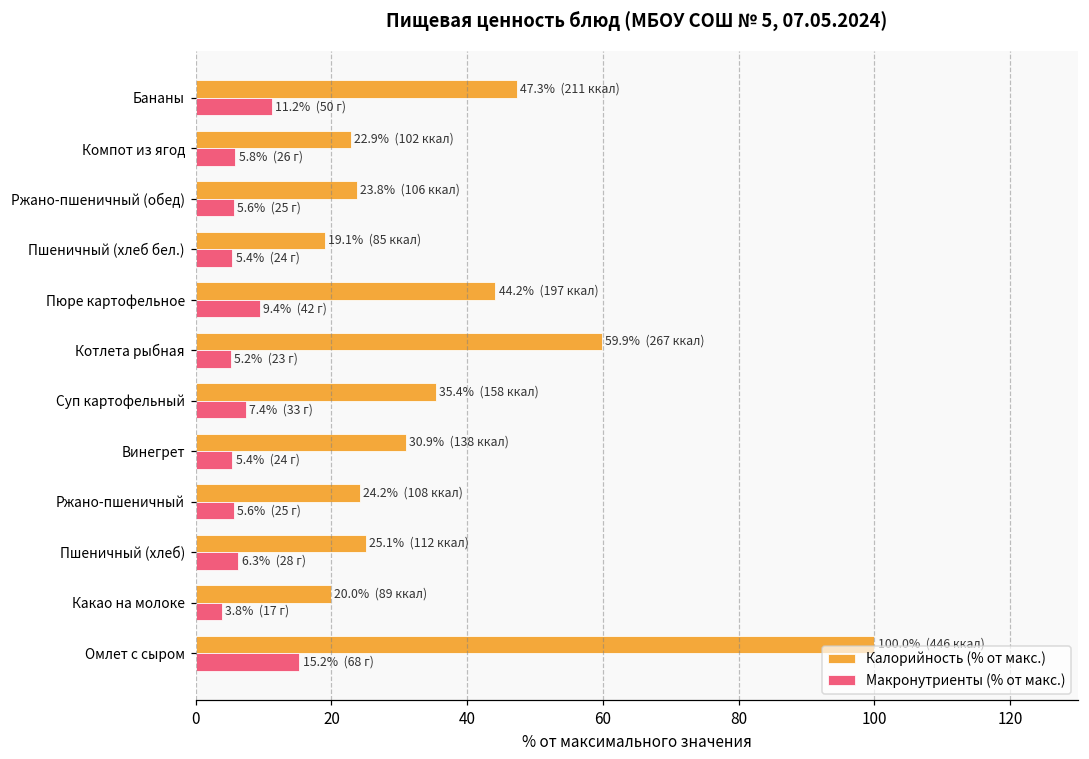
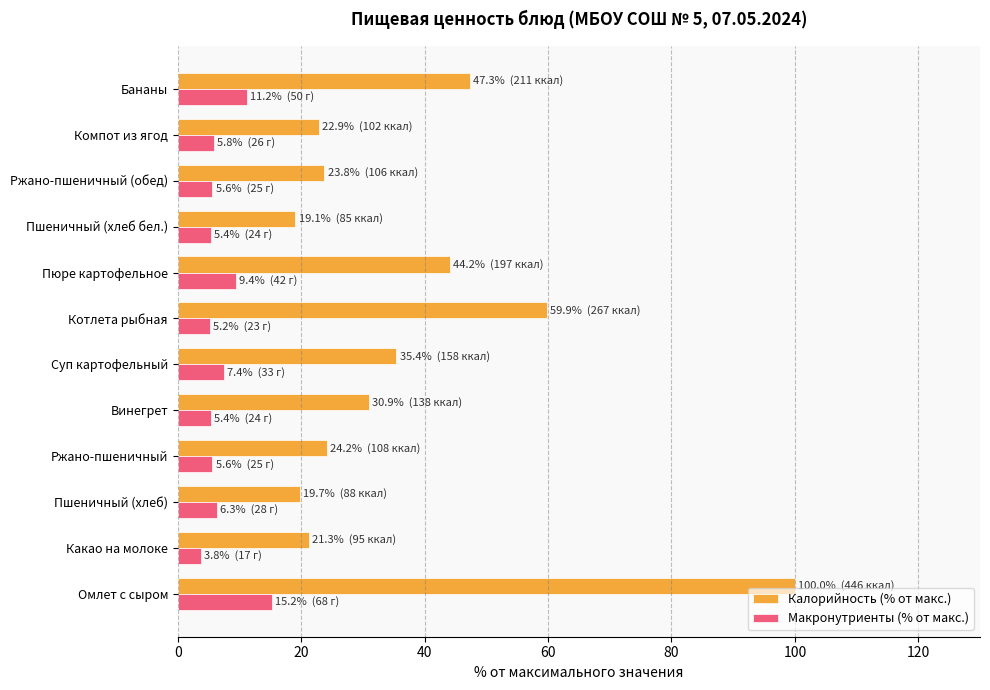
Калорийность (% от макс.), Пшеничный (хлеб): 25.1% (112 ккал) -> 19.7% (88 ккал)
Калорийность (% от макс.), Какао на молоке: 20.0% (89 ккал) -> 21.3% (95 ккал)
